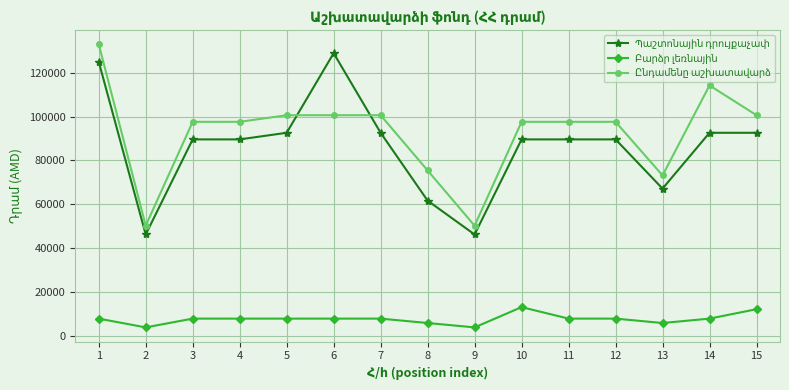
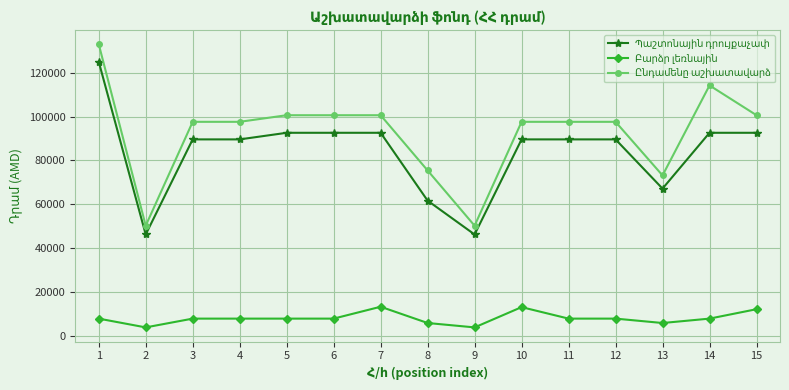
Պաշտոնային դրույքաչափ, 6: 129000 -> 93000
Բարձր լեռնային, 7: 8000 -> 13000
